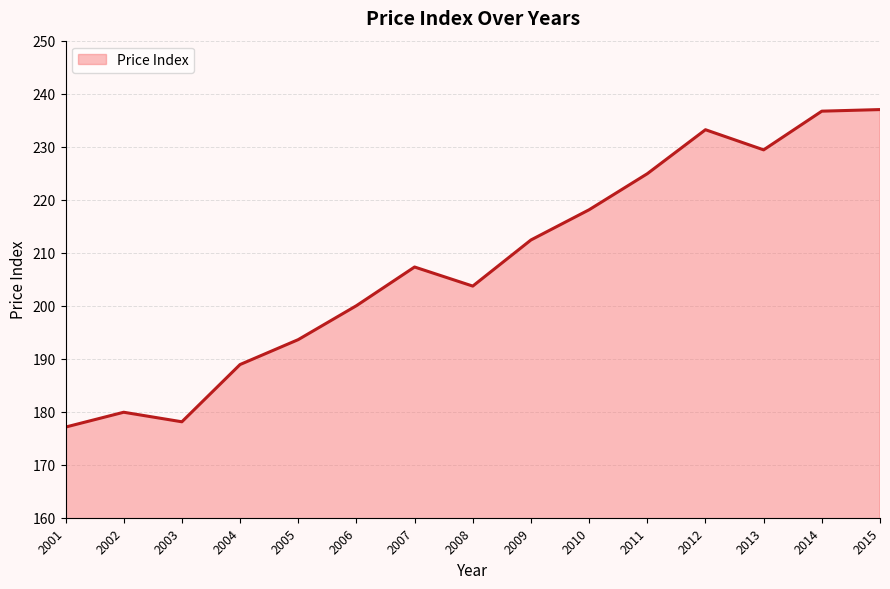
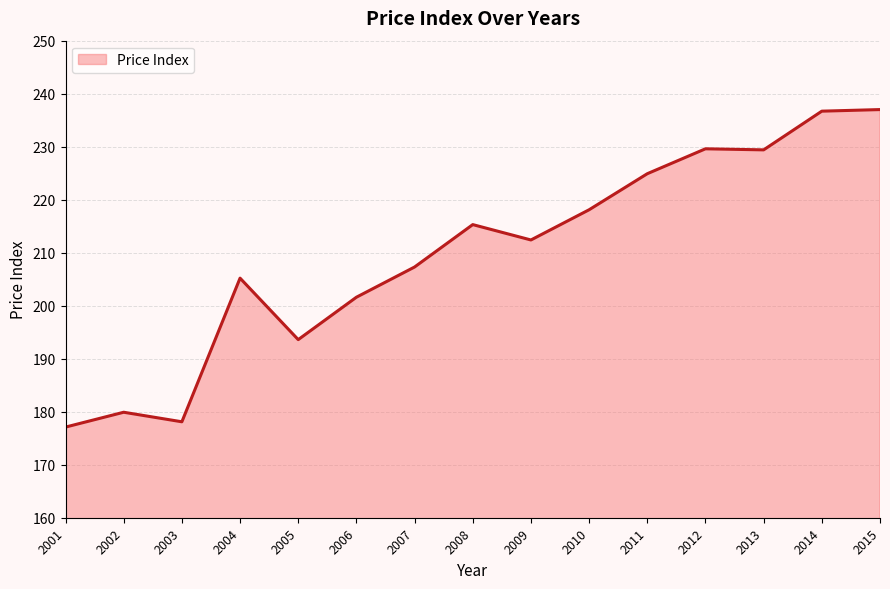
2004: 189 -> 205
2006: 200 -> 202
2008: 204 -> 215
2012: 233 -> 230
